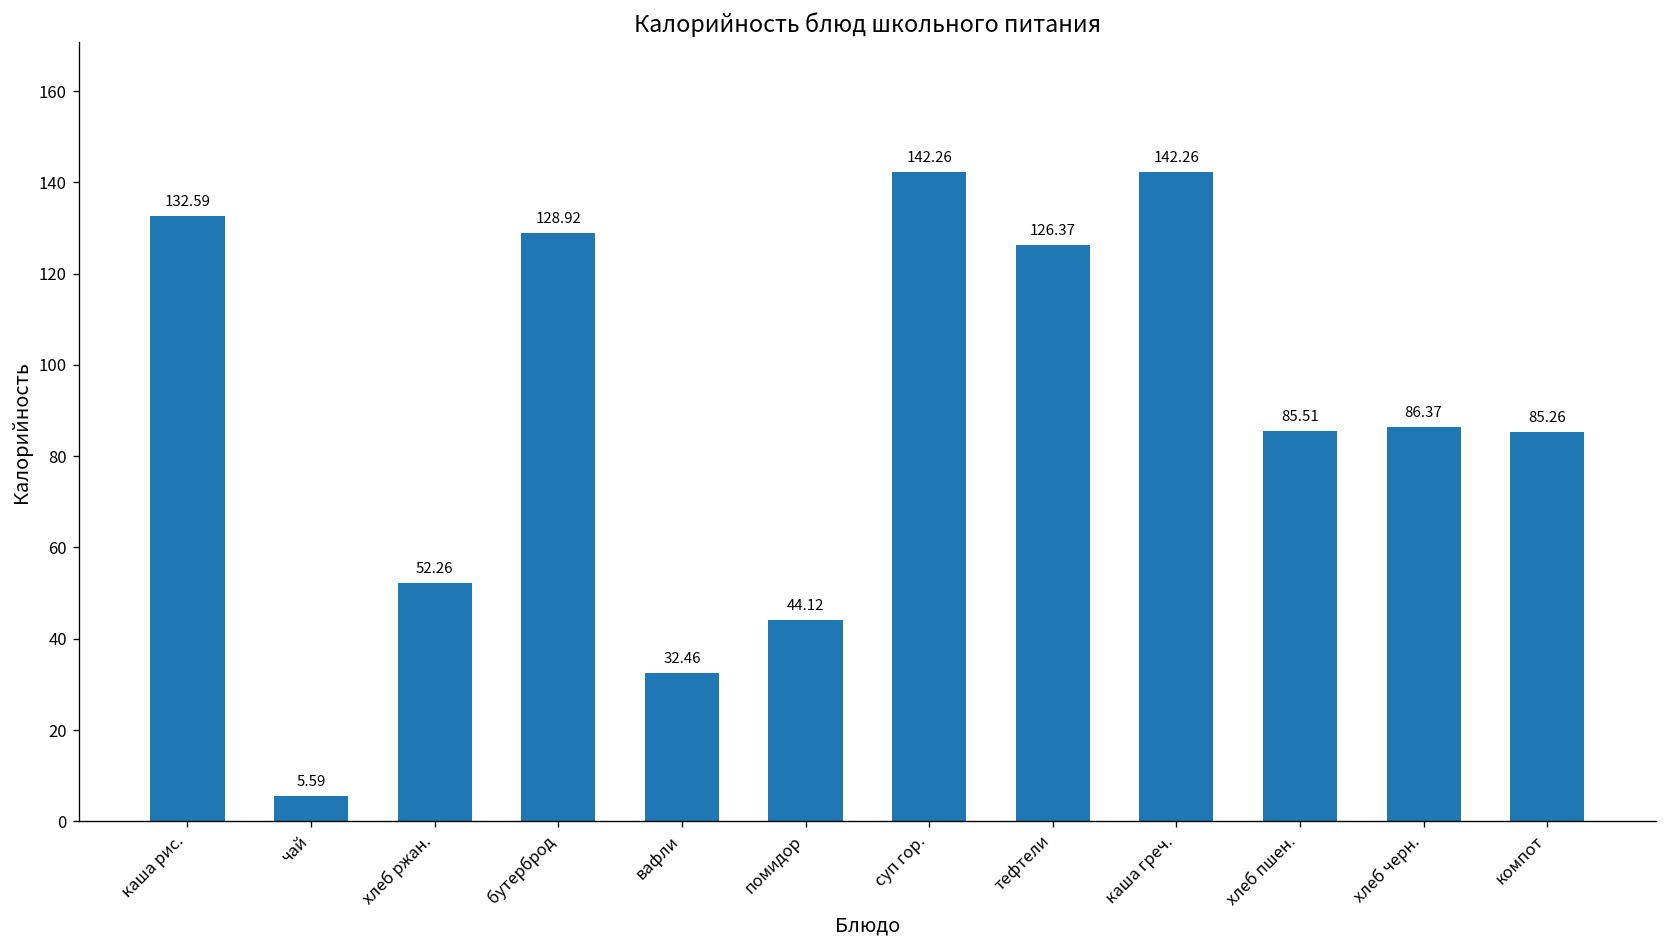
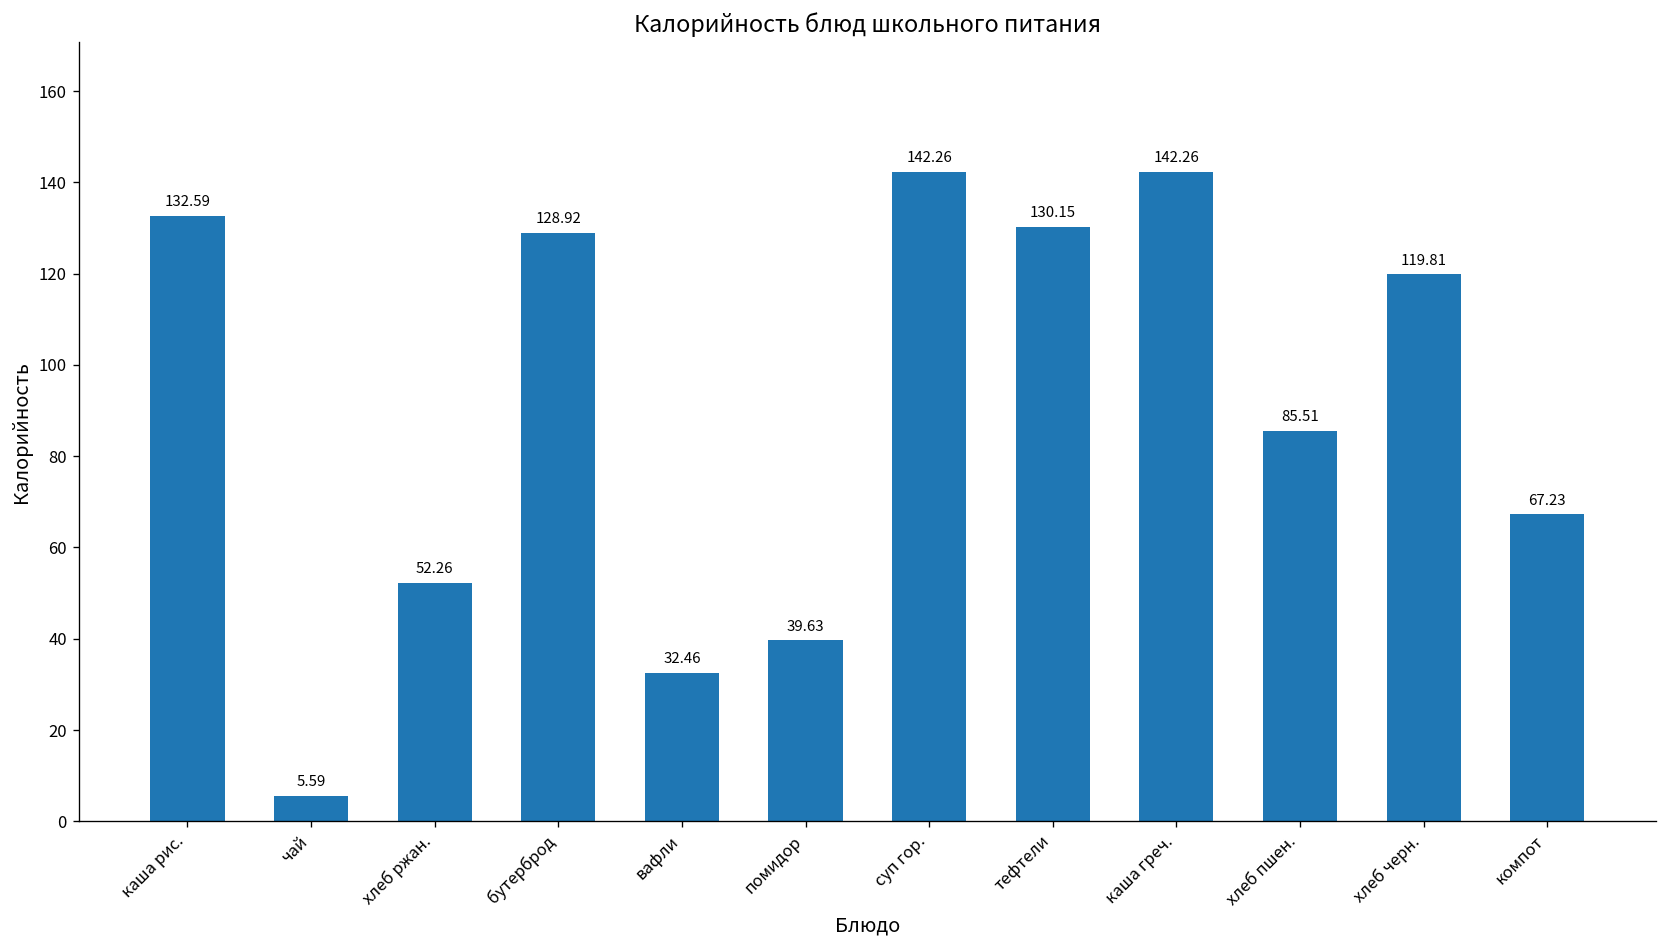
помидор: 44.12 -> 39.63
тефтели: 126.37 -> 130.15
хлеб черн.: 86.37 -> 119.81
компот: 85.26 -> 67.23
